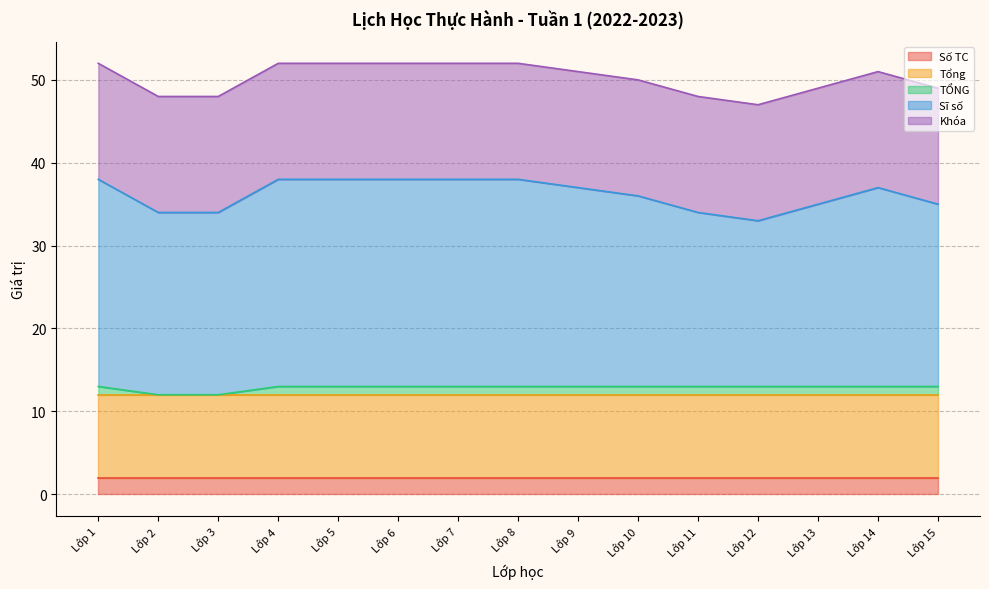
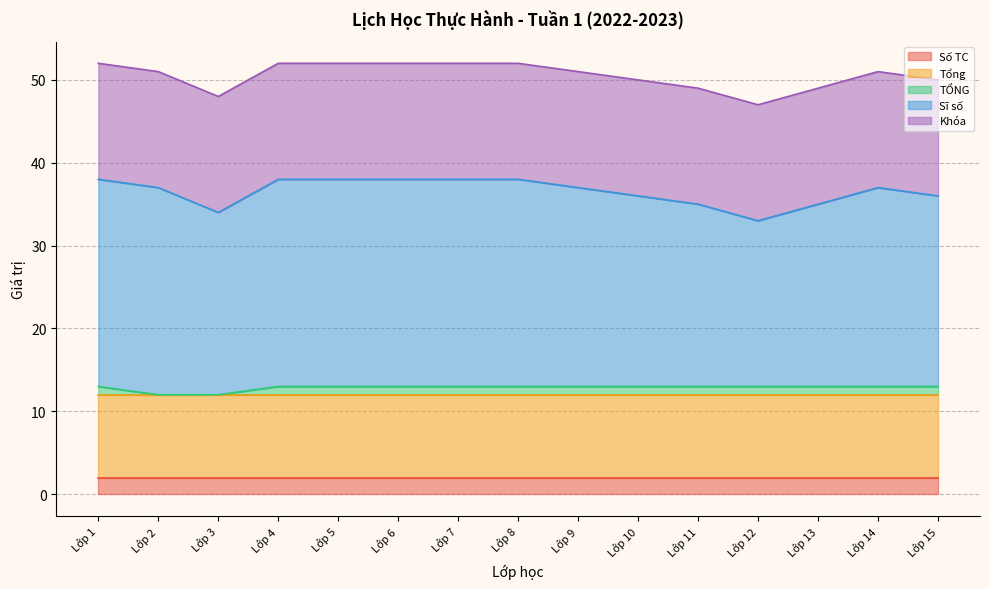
Sĩ số, Lớp 2: 22 -> 25
Sĩ số, Lớp 11: 21 -> 22
Sĩ số, Lớp 15: 22 -> 23
